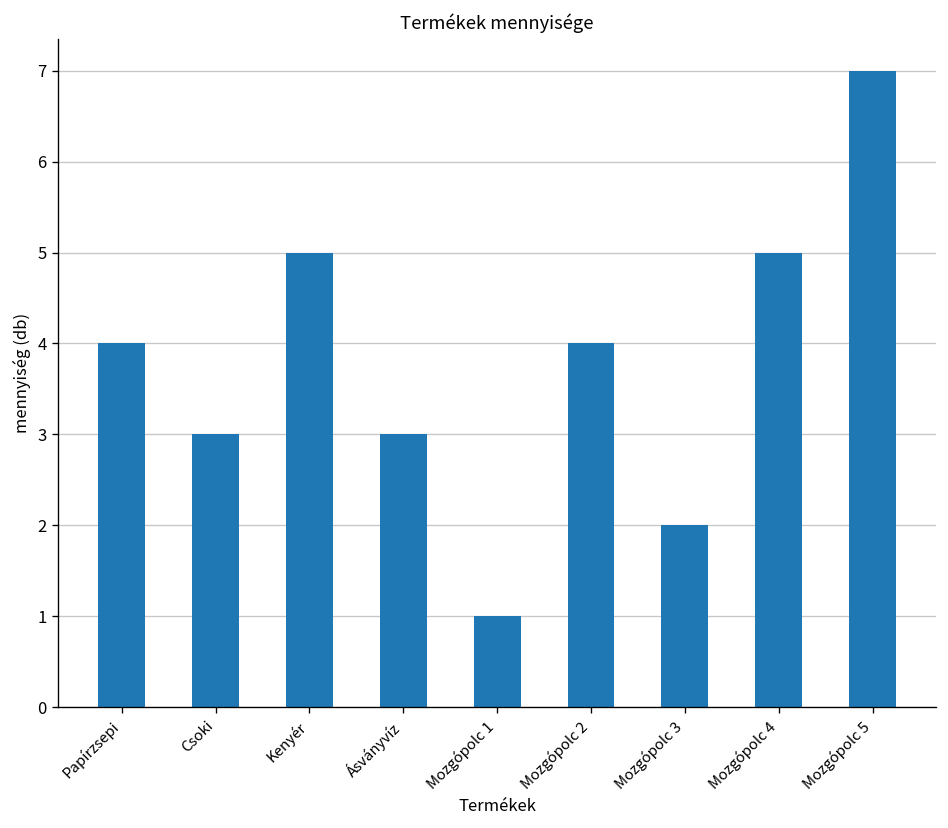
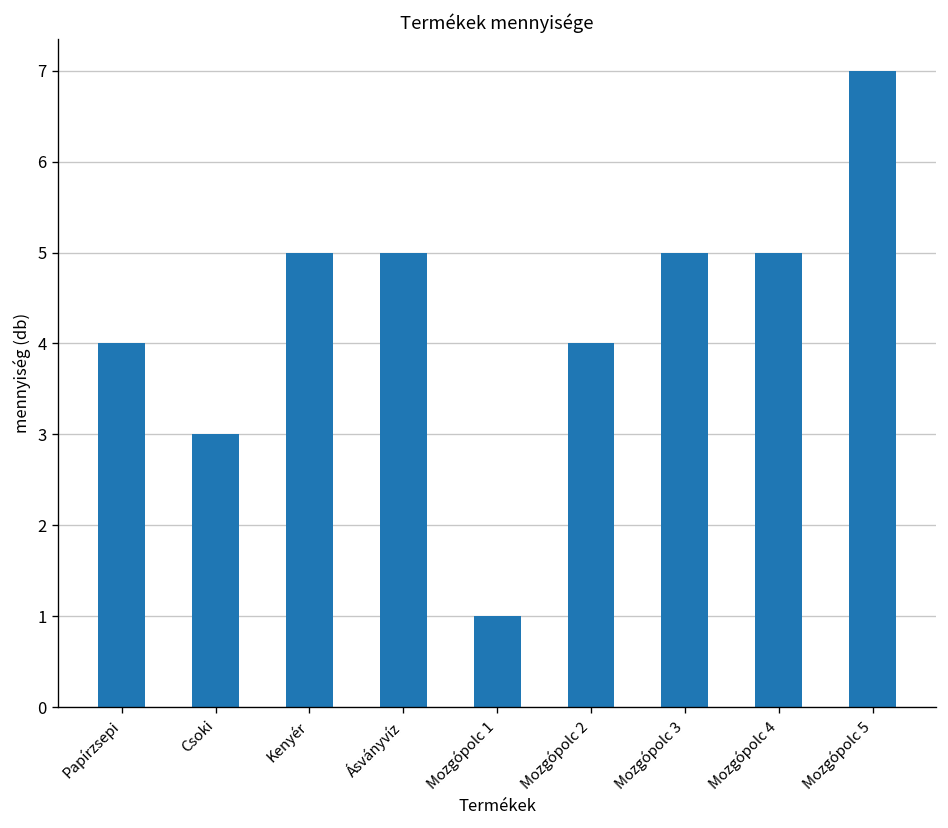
Ásványvíz: 3 -> 5
Mozgópolc 3: 2 -> 5
